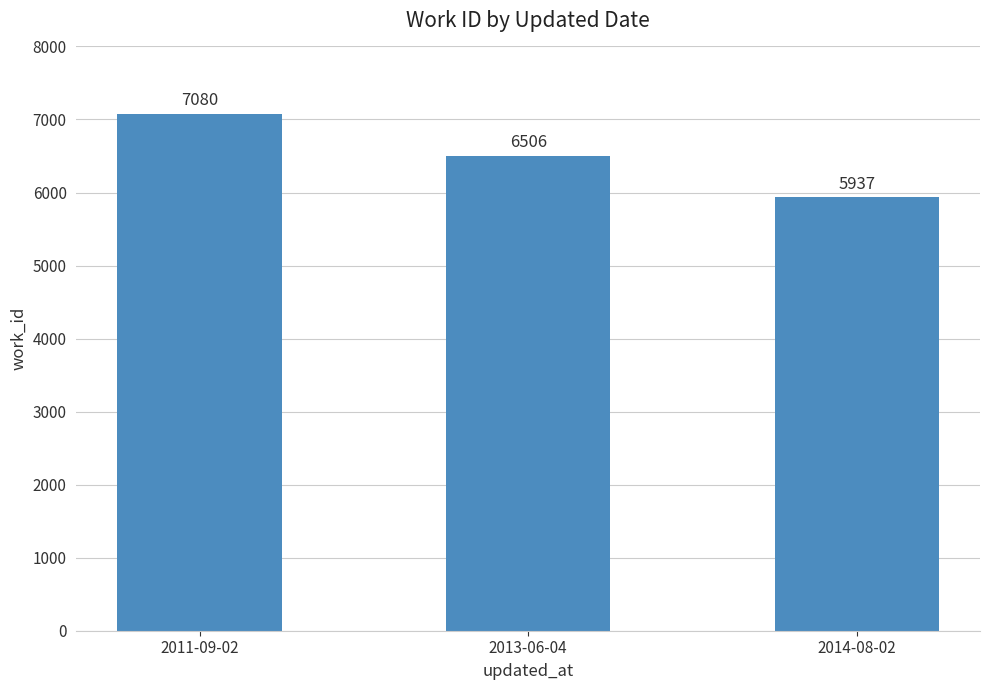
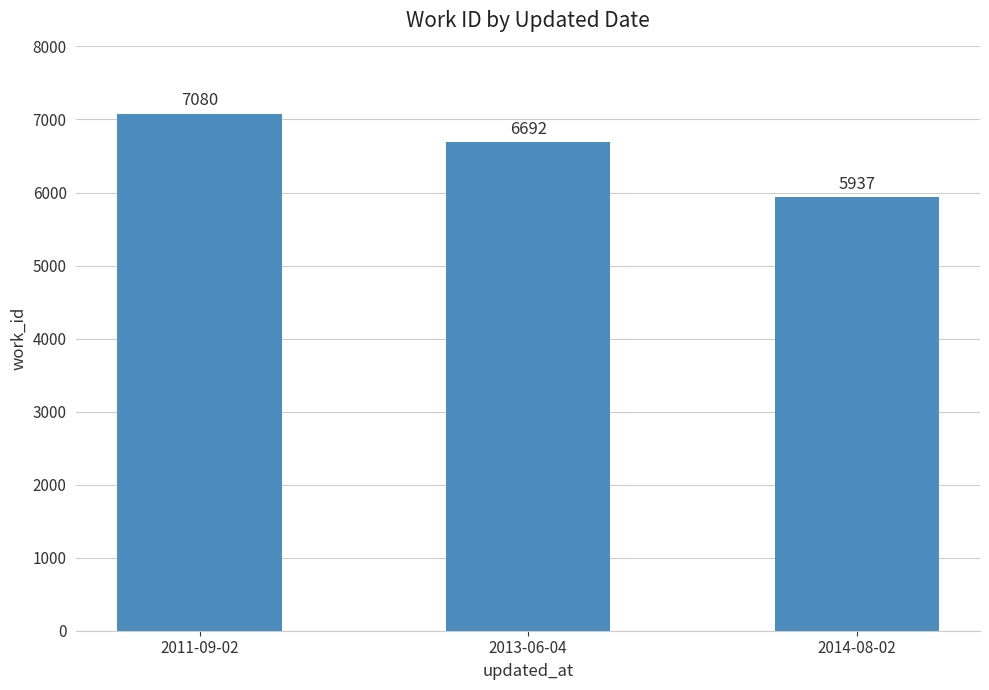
2013-06-04: 6506 -> 6692
